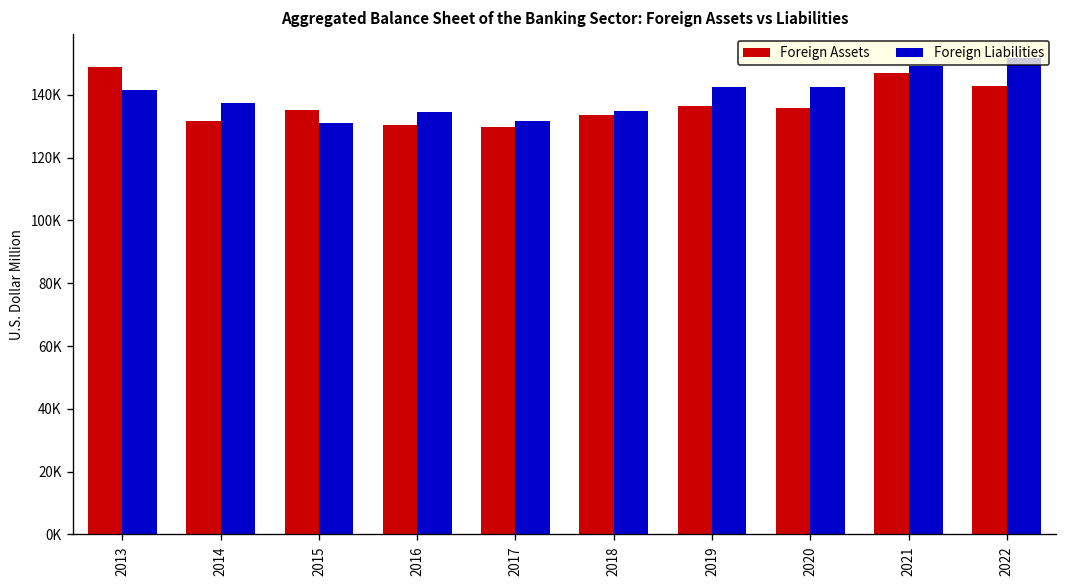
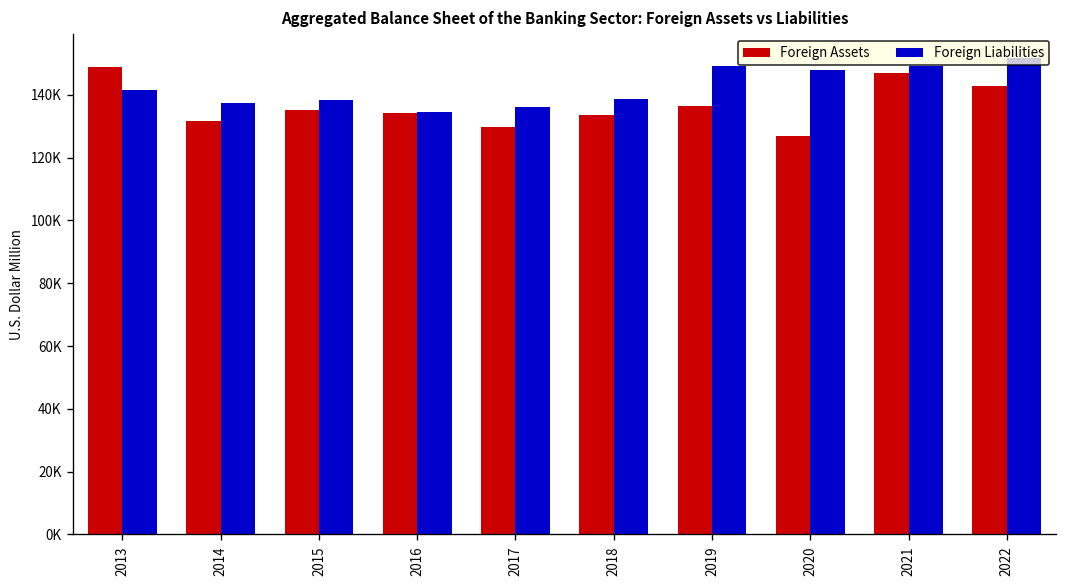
Foreign Liabilities, 2015: 131000 -> 138000
Foreign Assets, 2016: 130000 -> 134000
Foreign Liabilities, 2017: 132000 -> 136000
Foreign Liabilities, 2018: 135000 -> 139000
Foreign Liabilities, 2019: 143000 -> 149000
Foreign Assets, 2020: 136000 -> 127000
Foreign Liabilities, 2020: 142000 -> 148000
